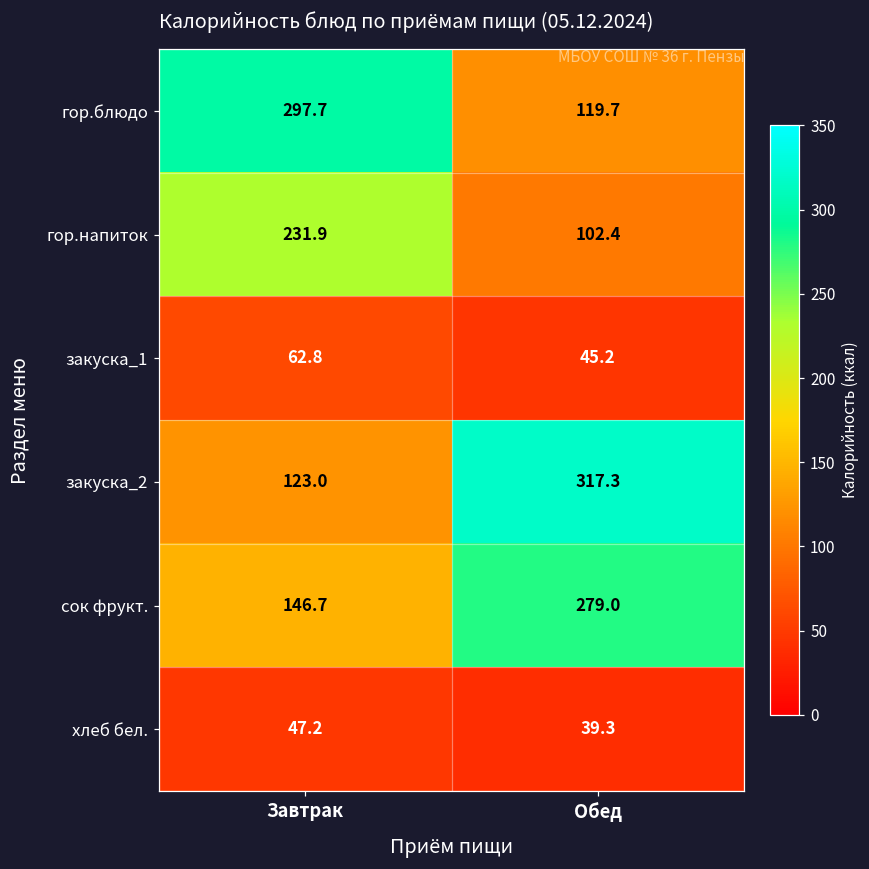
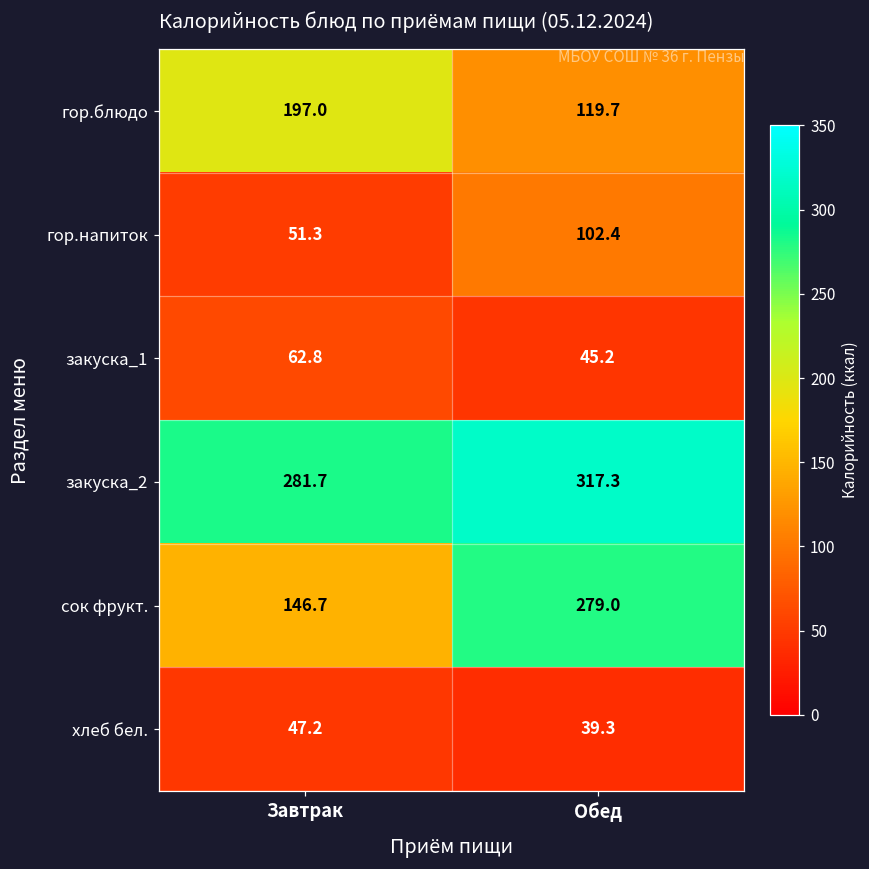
гор.блюдо, Завтрак: 297.7 -> 197.0
гор.напиток, Завтрак: 231.9 -> 51.3
закуска_2, Завтрак: 123.0 -> 281.7
